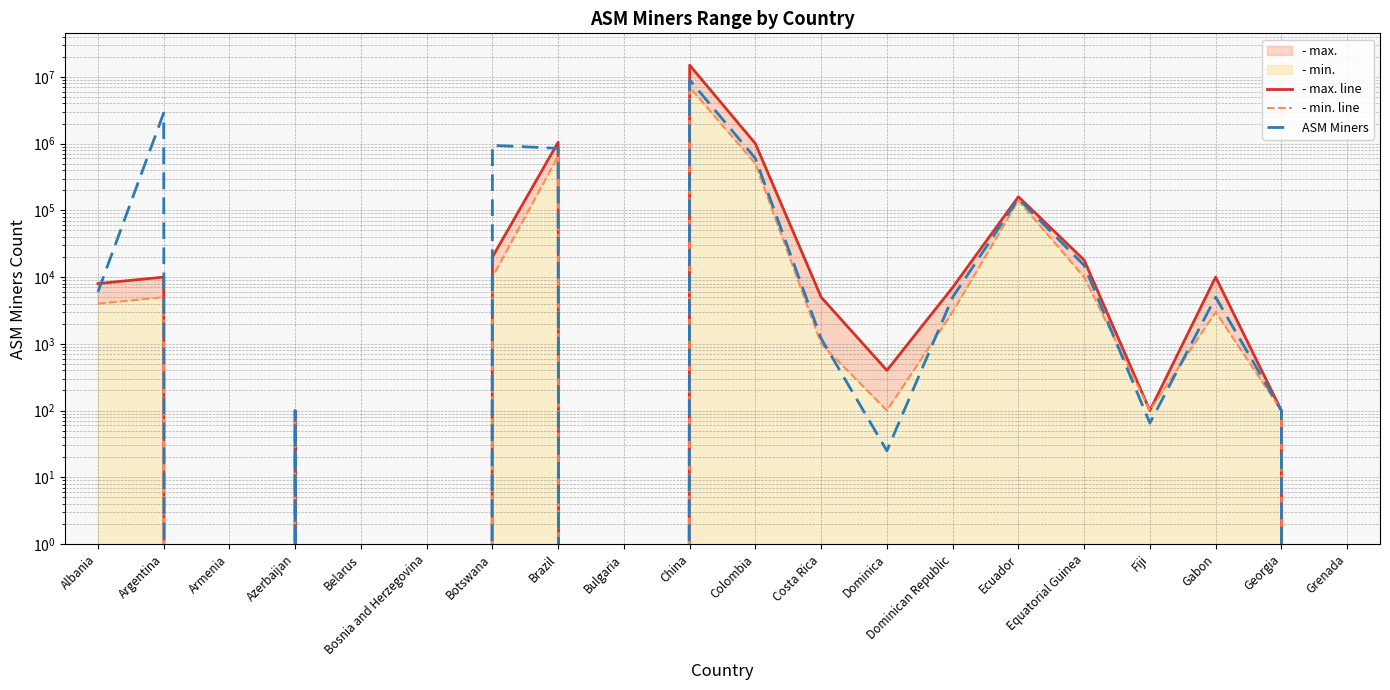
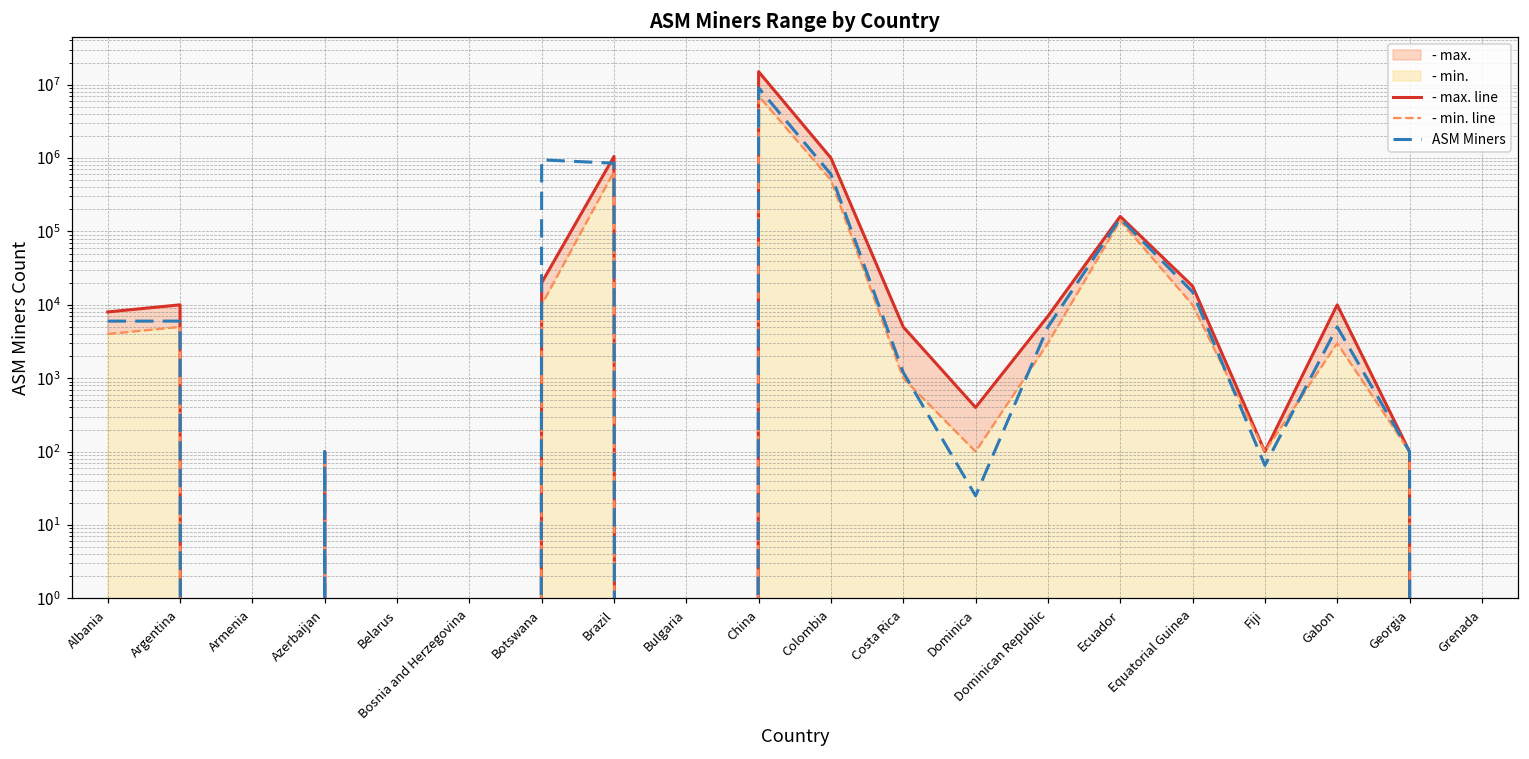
ASM Miners, Argentina: 2900000 -> 6000
